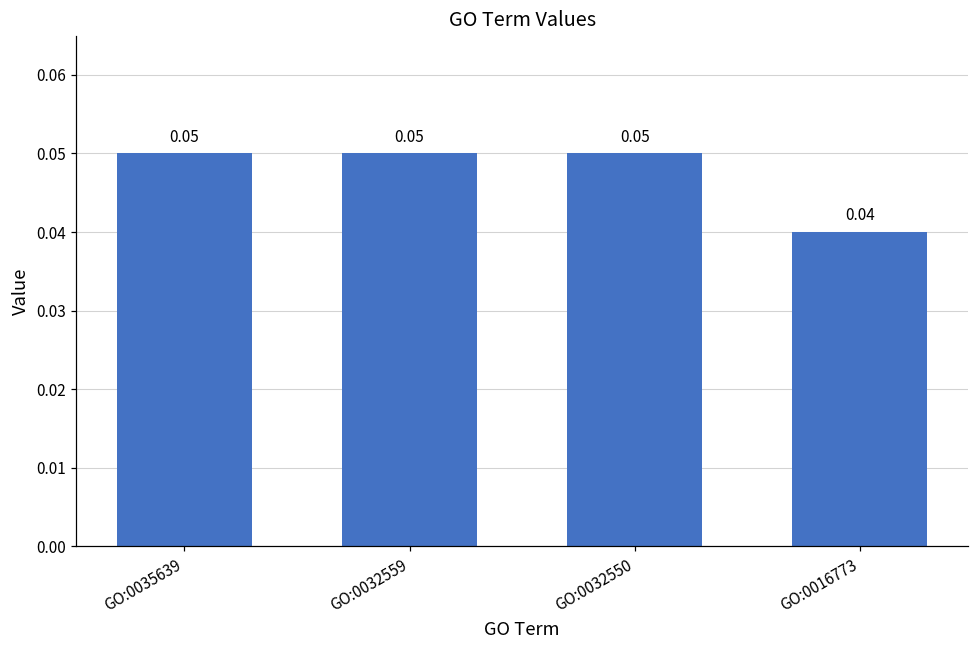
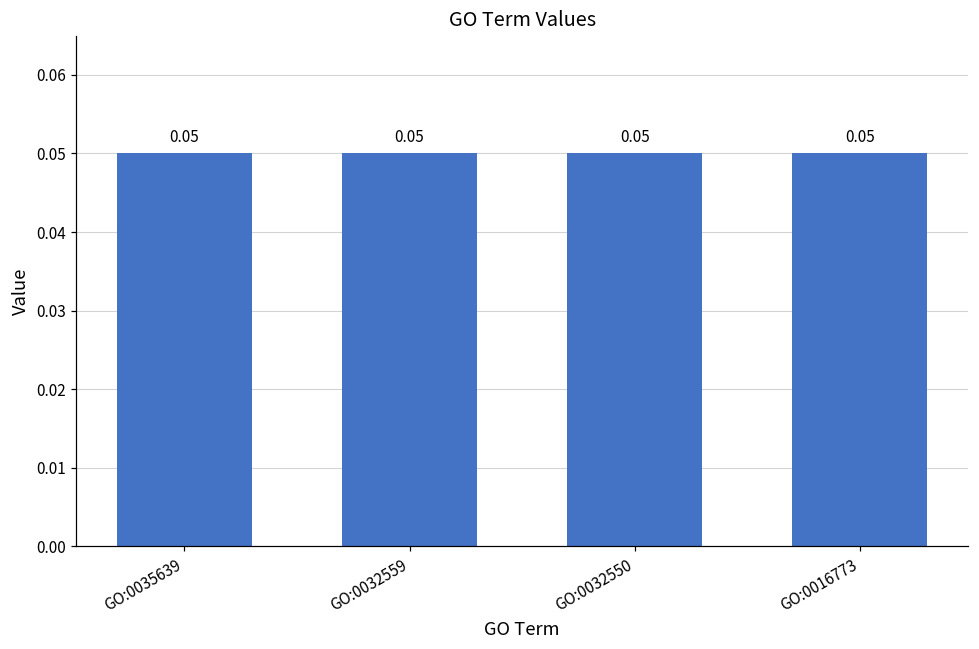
GO:0016773: 0.04 -> 0.05
